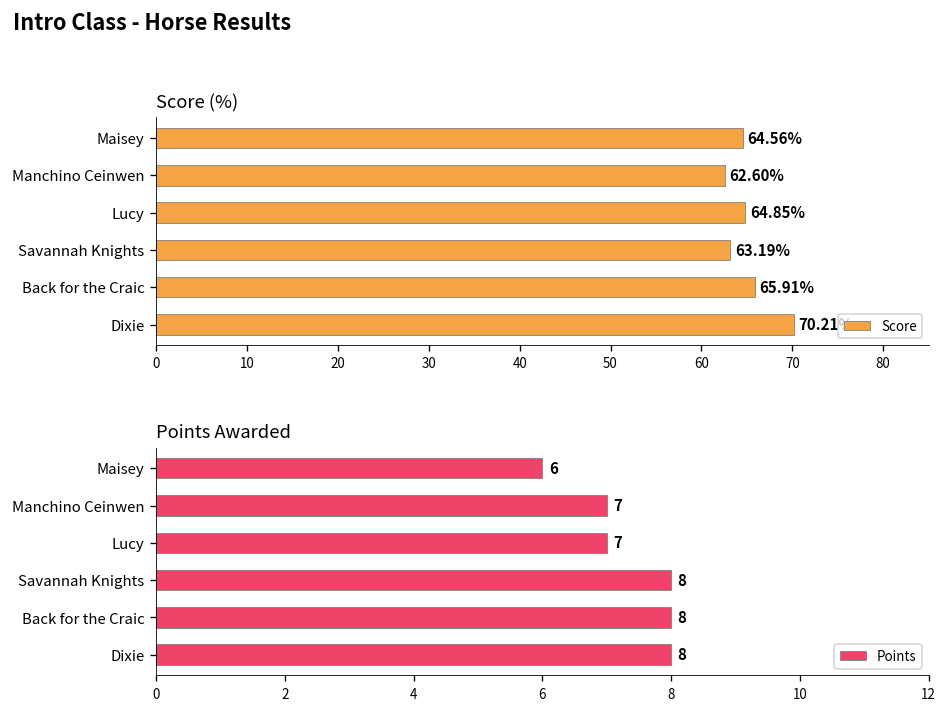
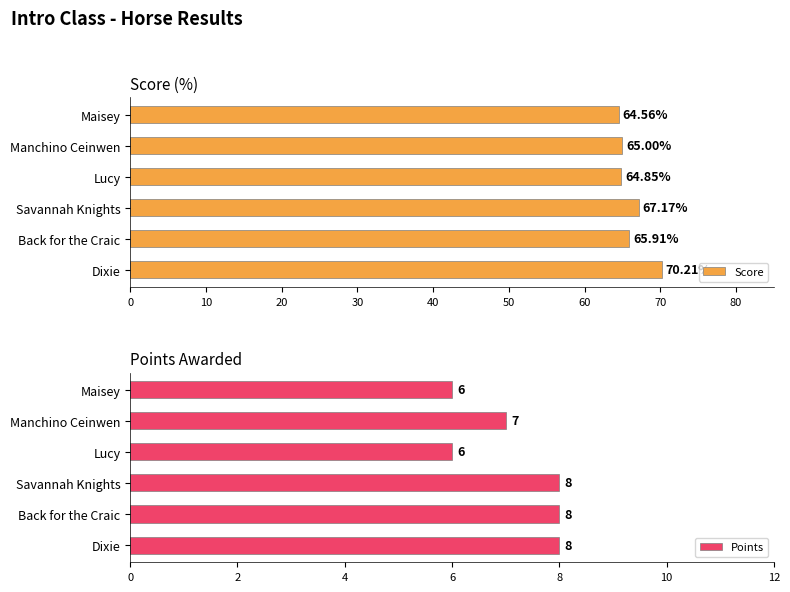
Score (%), Manchino Ceinwen: 62.60% -> 65.00%
Score (%), Savannah Knights: 63.19% -> 67.17%
Points Awarded, Lucy: 7 -> 6
